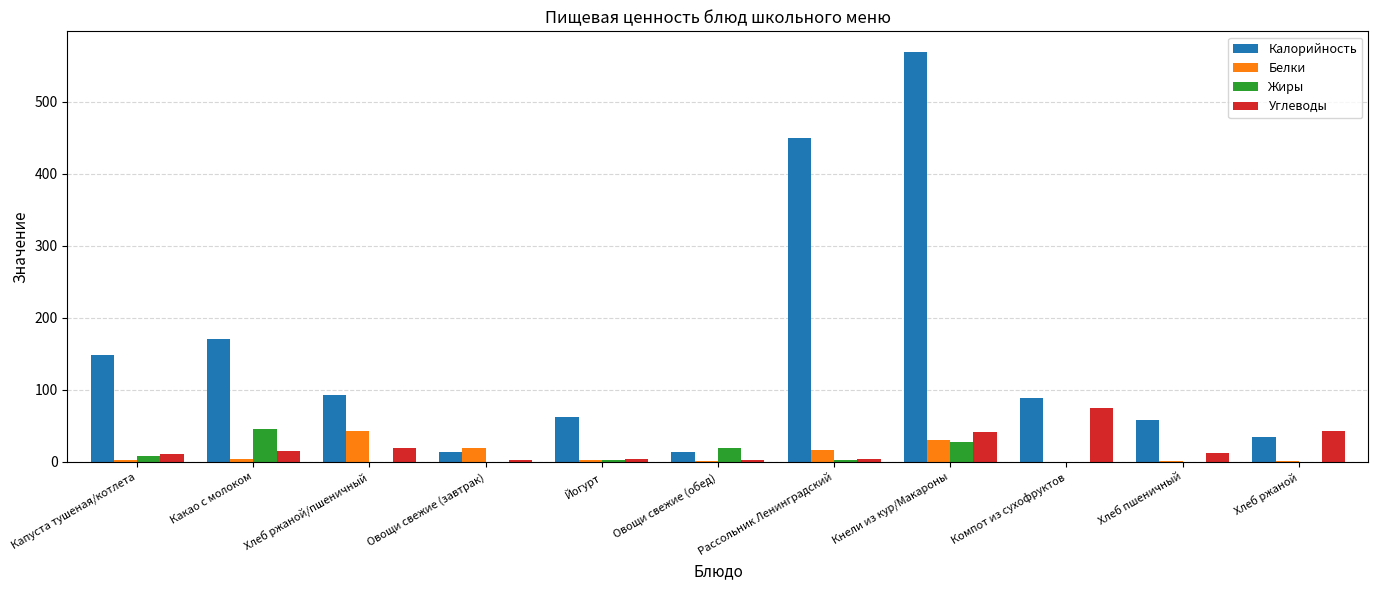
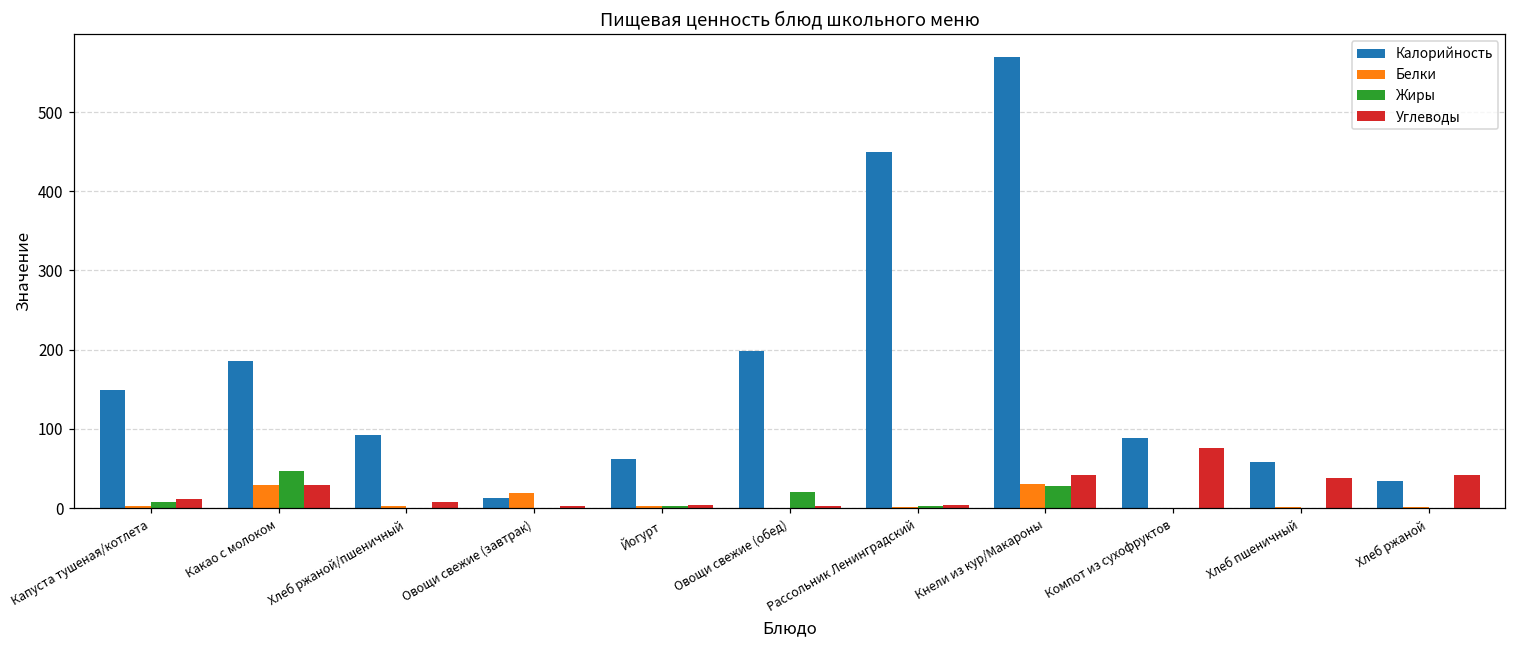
Калорийность, Какао с молоком: 170 -> 190
Белки, Какао с молоком: 0 -> 30
Углеводы, Какао с молоком: 20 -> 30
Белки, Хлеб ржаной/пшеничный: 40 -> 0
Углеводы, Хлеб ржаной/пшеничный: 20 -> 10
Калорийность, Овощи свежие (обед): 10 -> 200
Белки, Рассольник Ленинградский: 20 -> 0
Углеводы, Хлеб пшеничный: 10 -> 40
